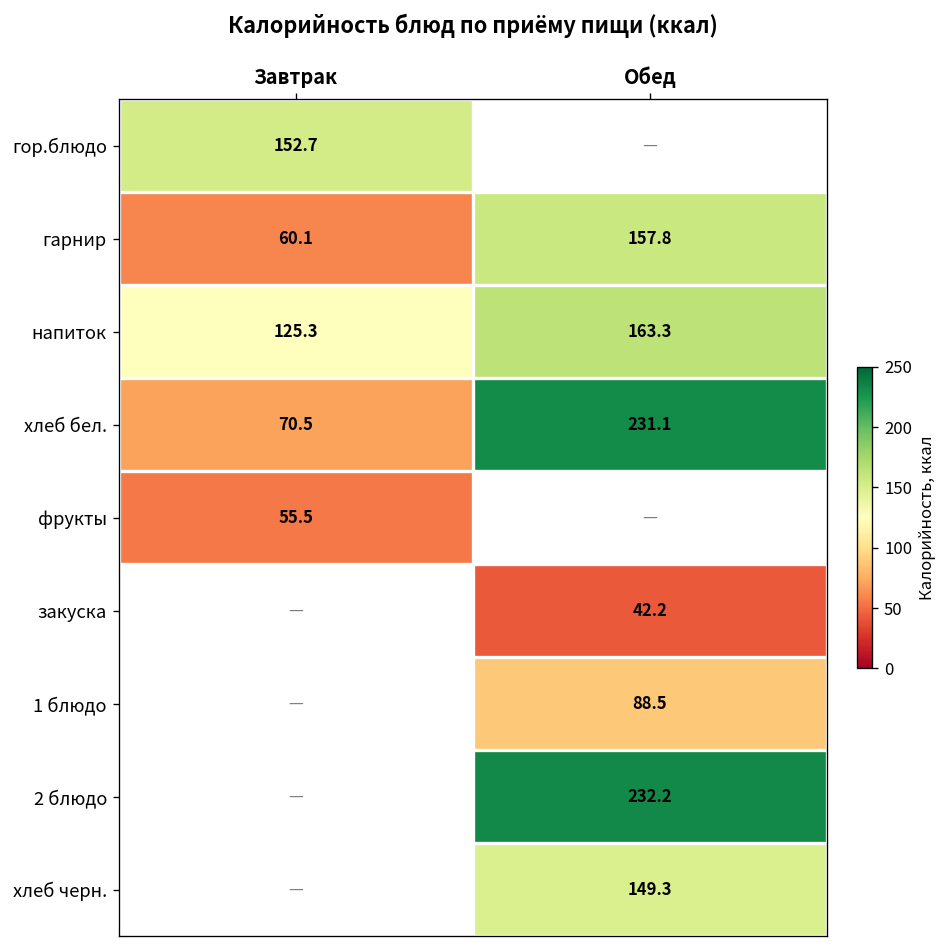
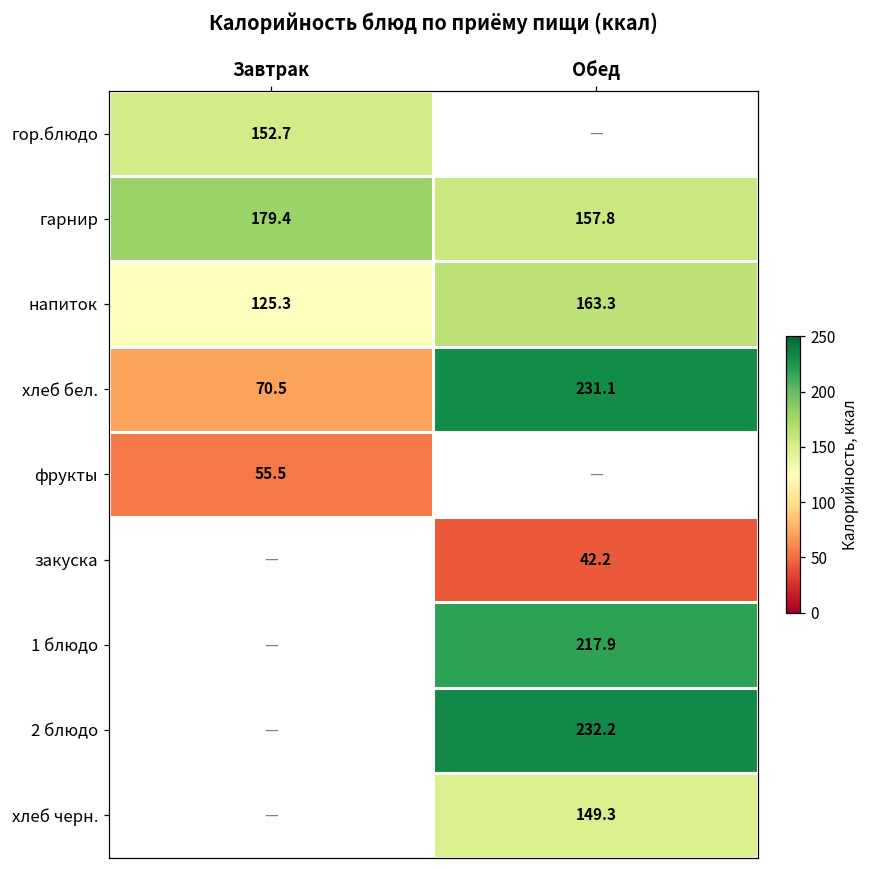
гарнир, Завтрак: 60.1 -> 179.4
1 блюдо, Обед: 88.5 -> 217.9
